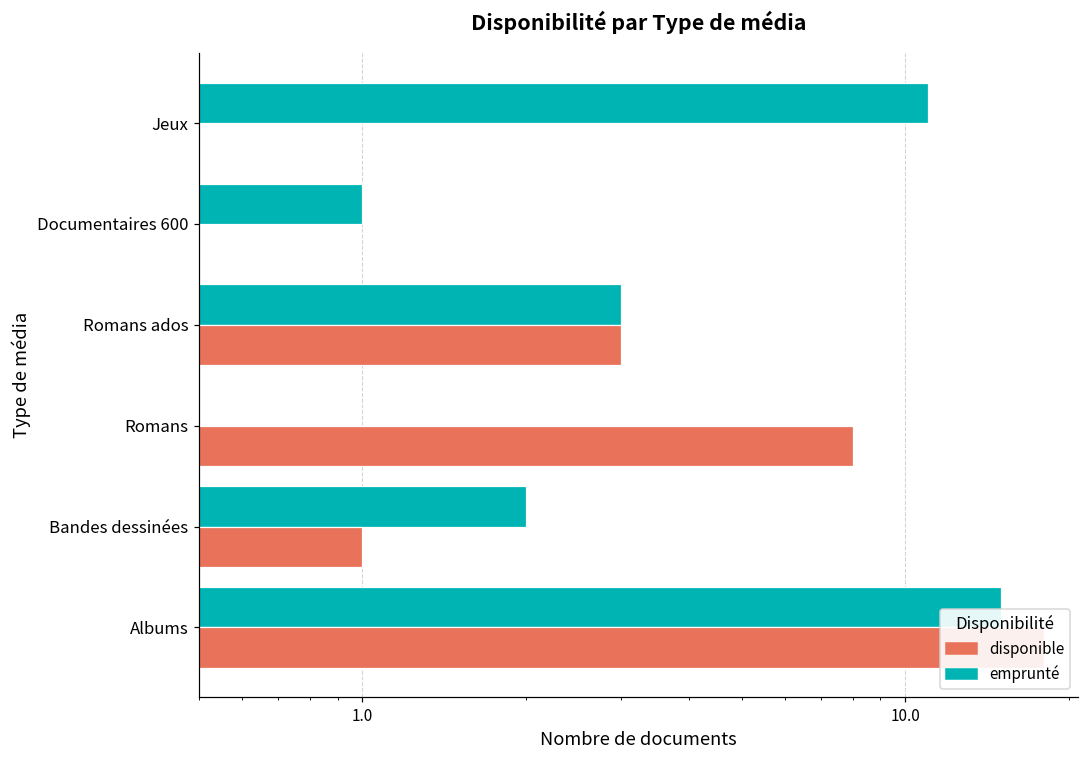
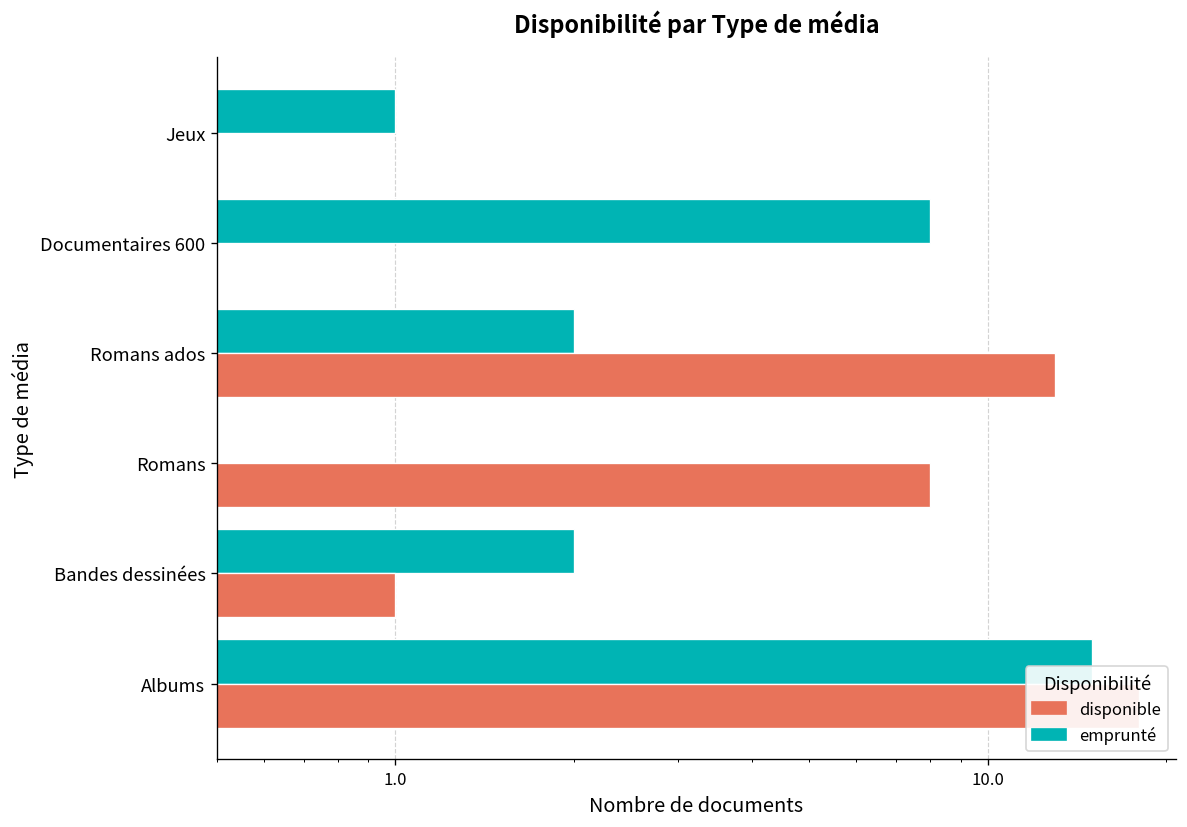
emprunté, Jeux: 11 -> 1
emprunté, Documentaires 600: 1 -> 8
emprunté, Romans ados: 3 -> 2
disponible, Romans ados: 3 -> 13
